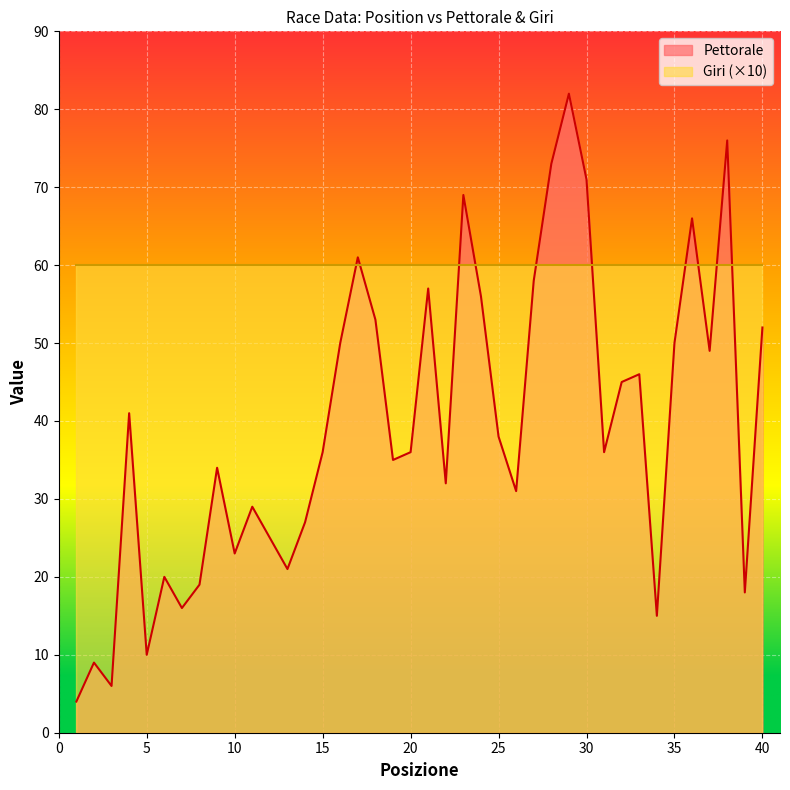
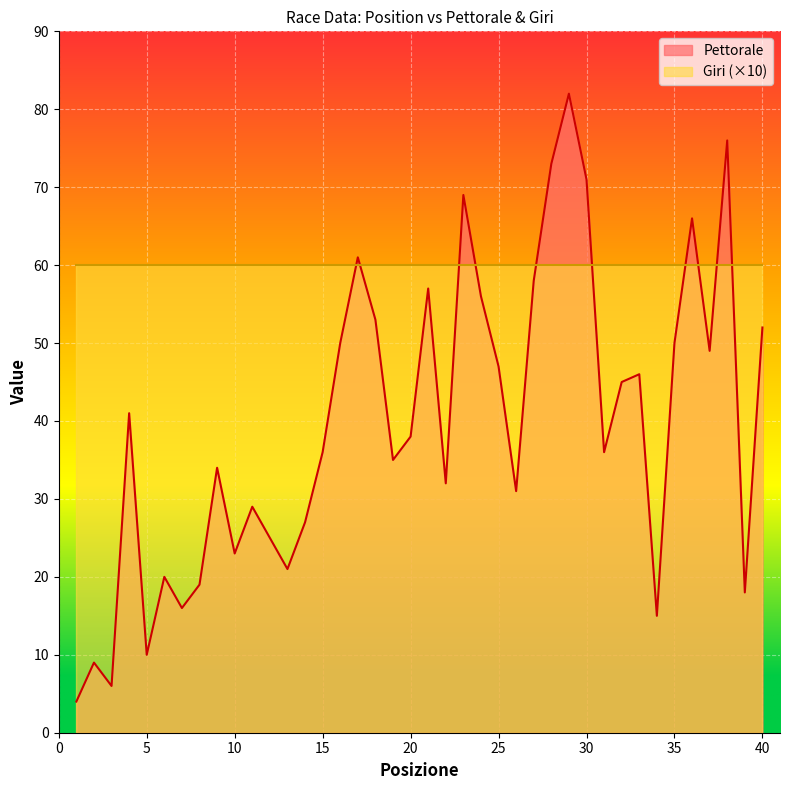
Pettorale, 20: 36 -> 38
Pettorale, 25: 38 -> 47
